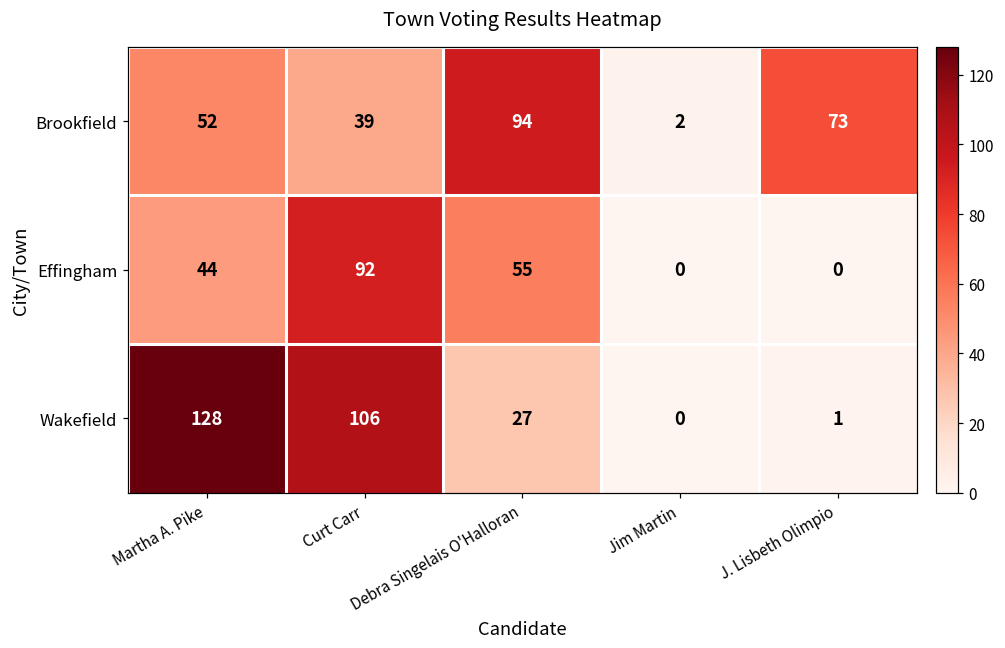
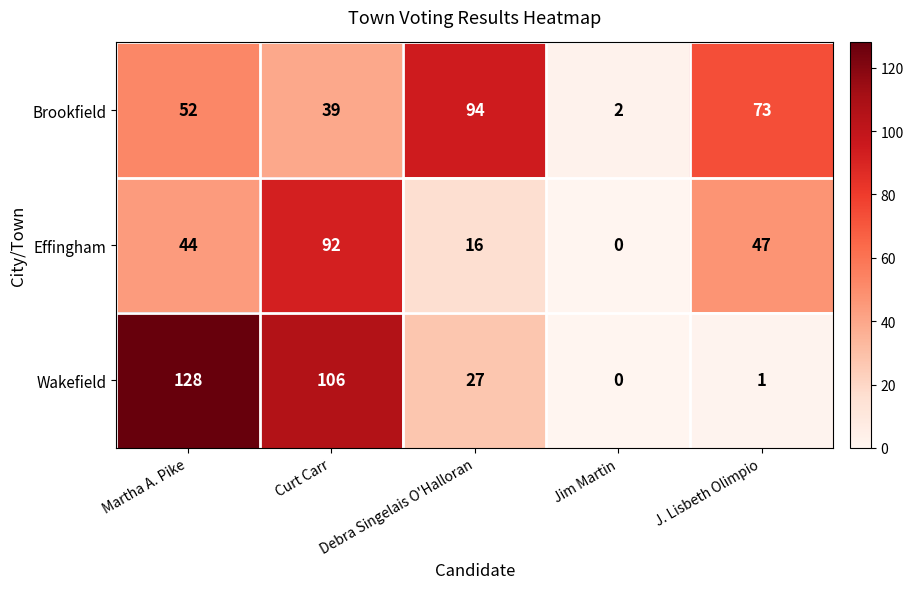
Effingham, Debra Singelais O'Halloran: 55 -> 16
Effingham, J. Lisbeth Olimpio: 0 -> 47
